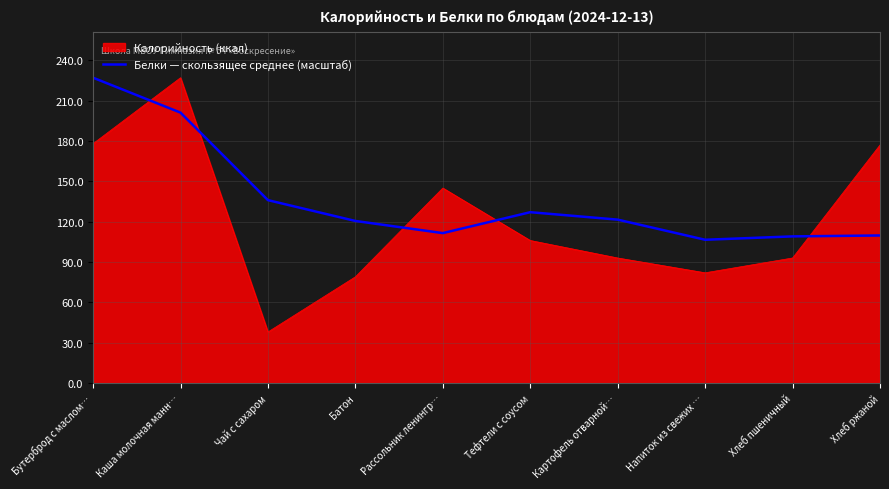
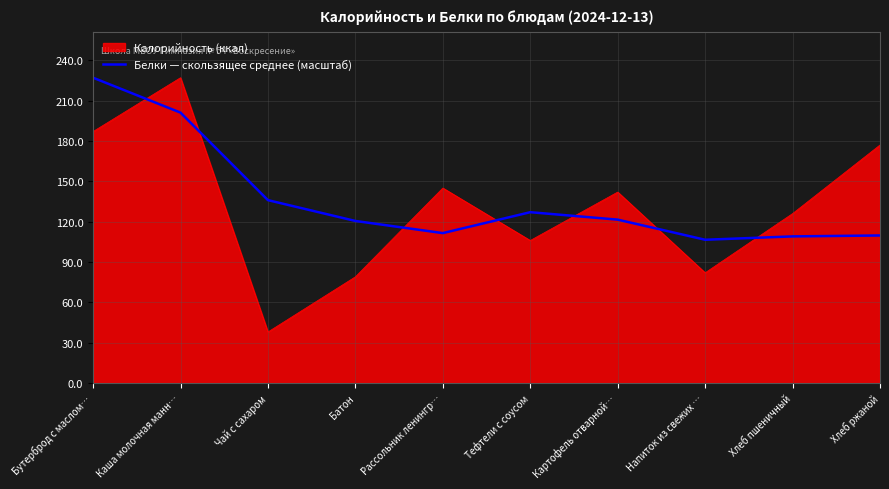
Калорийность (ккал), Бутерброд с маслом…: 178 -> 187
Калорийность (ккал), Картофель отварной…: 93 -> 142
Калорийность (ккал), Хлеб пшеничный: 93 -> 126
